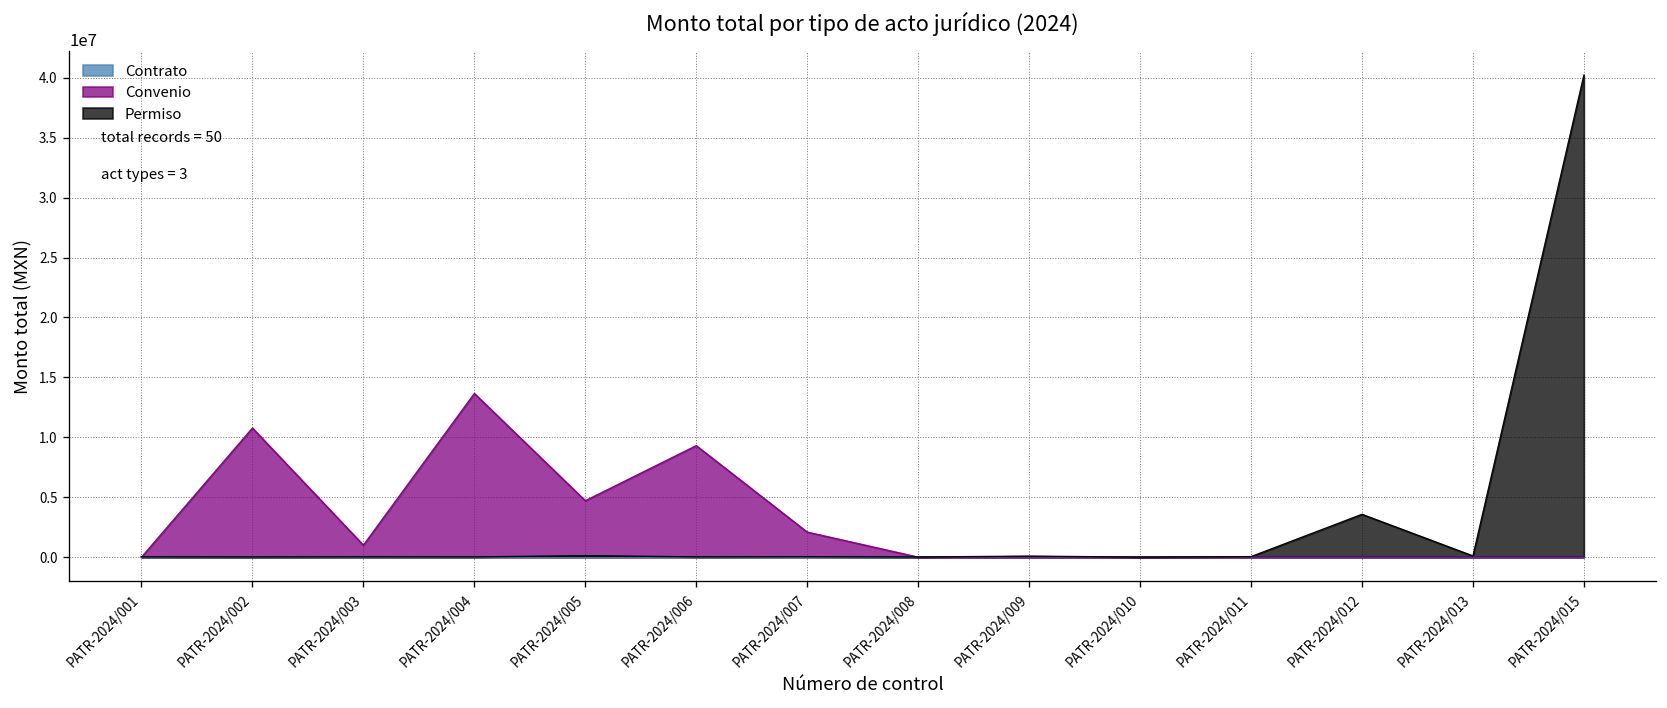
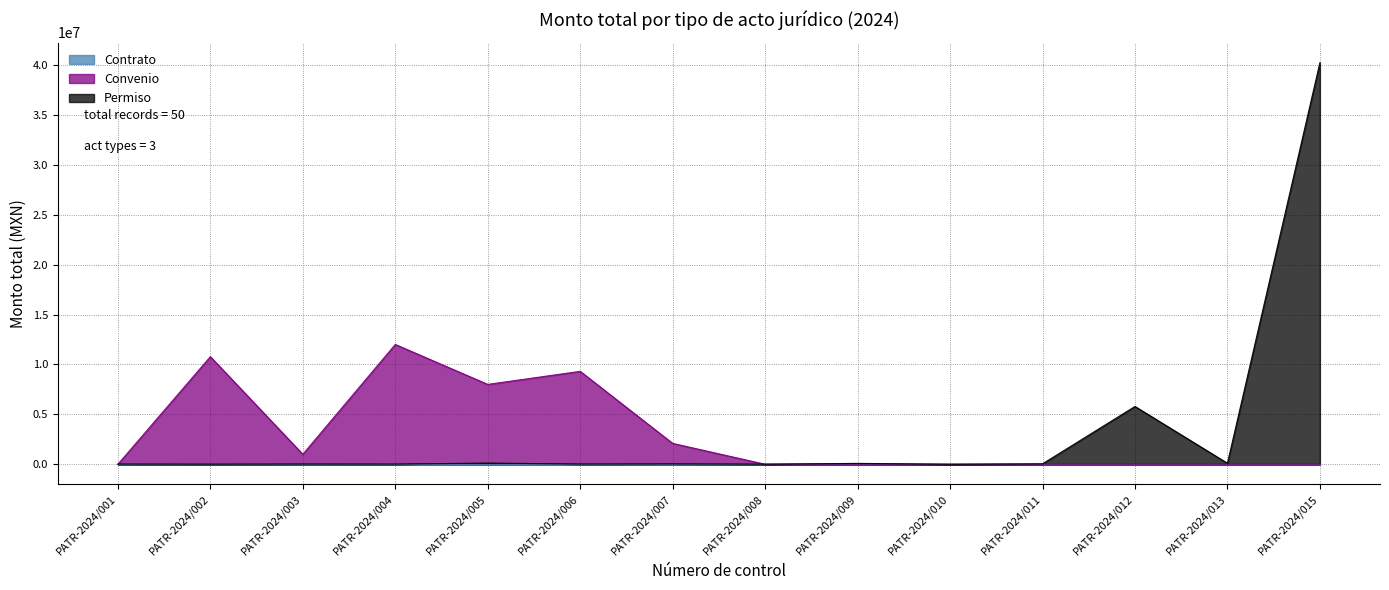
Convenio, PATR-2024/004: 14000000 -> 12000000
Convenio, PATR-2024/005: 5000000 -> 8000000
Permiso, PATR-2024/012: 4000000 -> 6000000
